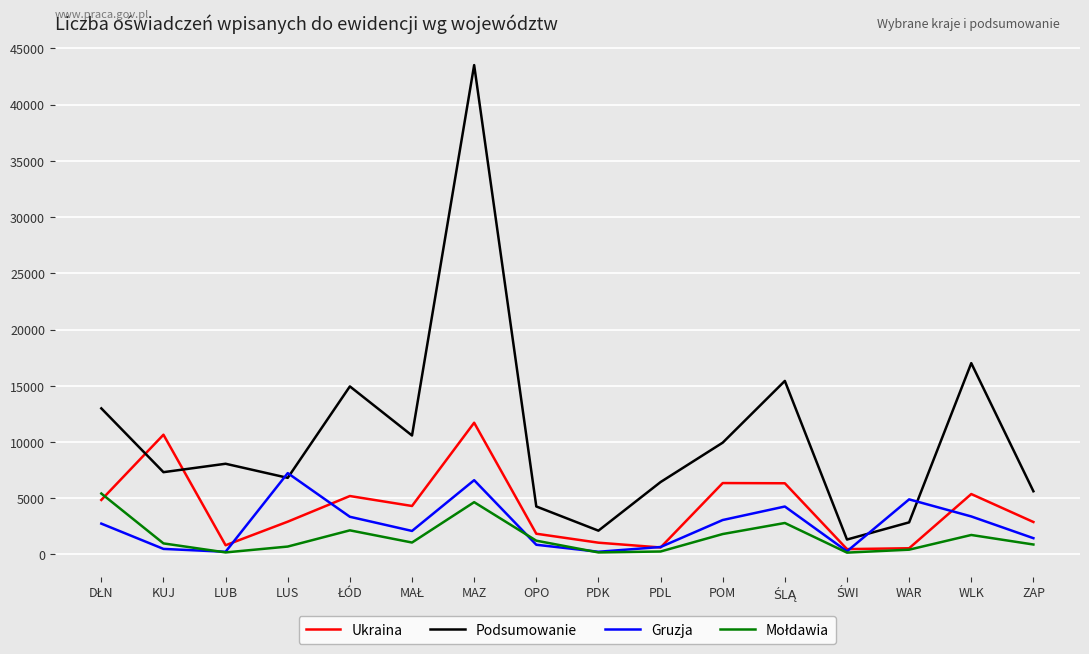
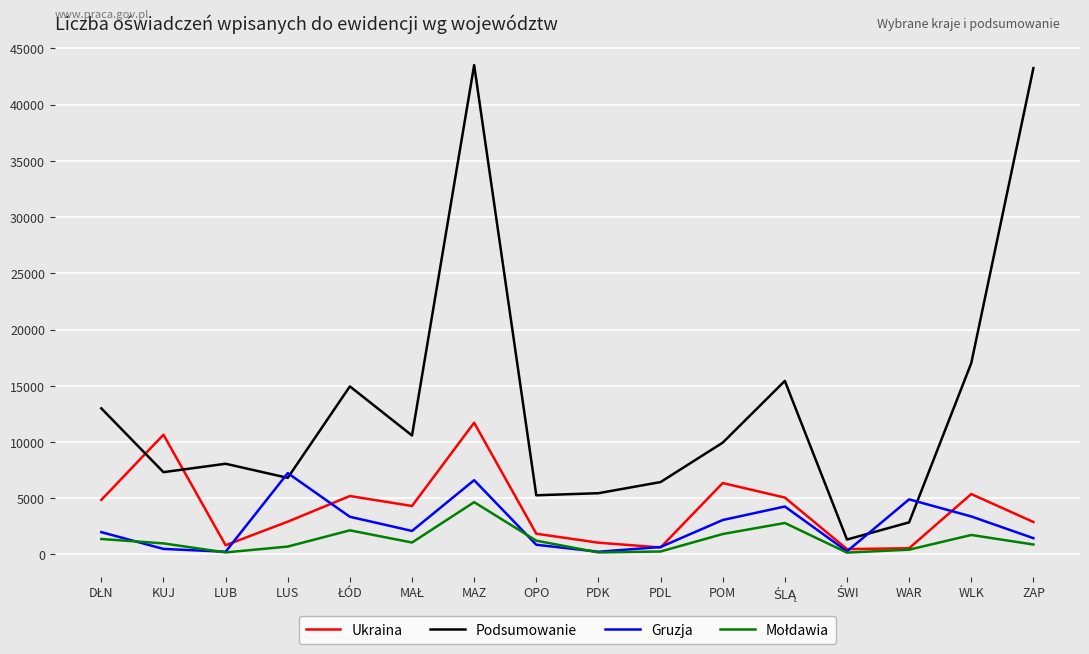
Gruzja, DŁN: 2700 -> 2000
Mołdawia, DŁN: 5400 -> 1400
Podsumowanie, OPO: 4300 -> 5300
Podsumowanie, PDK: 2100 -> 5400
Ukraina, ŚLĄ: 6300 -> 5100
Podsumowanie, ZAP: 5600 -> 43200
